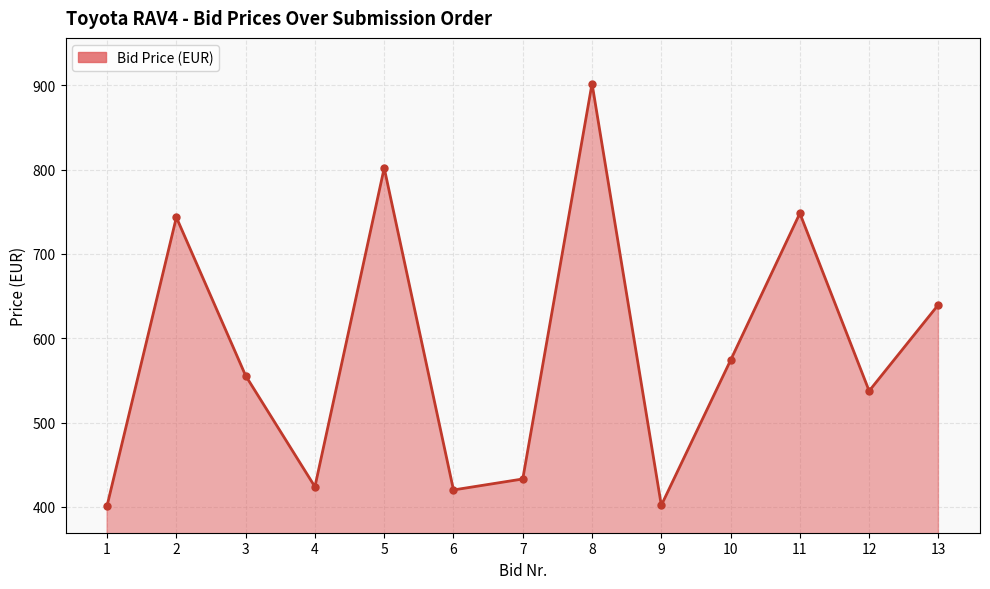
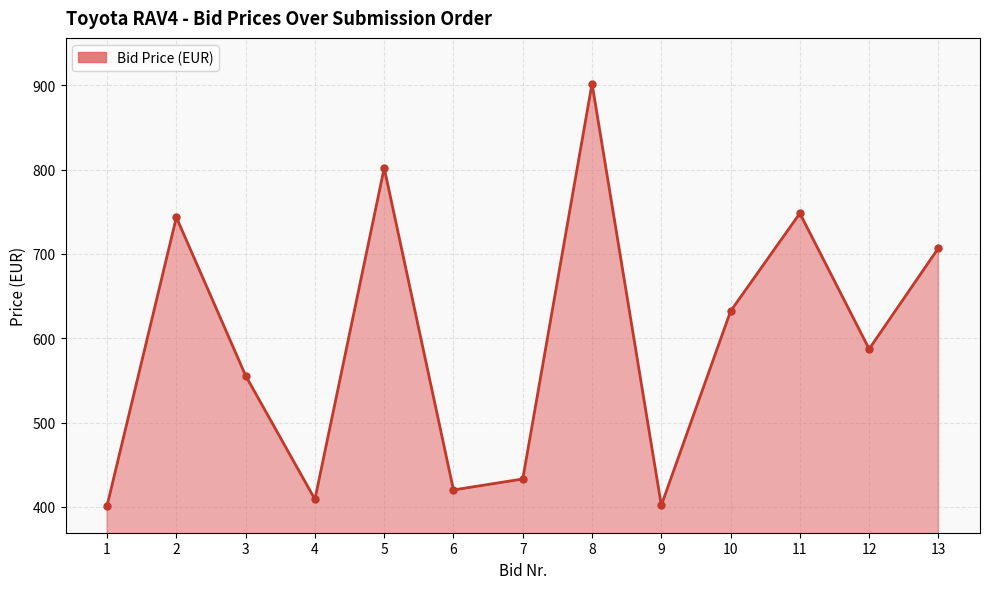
4: 420 -> 410
10: 570 -> 630
12: 540 -> 590
13: 640 -> 710
